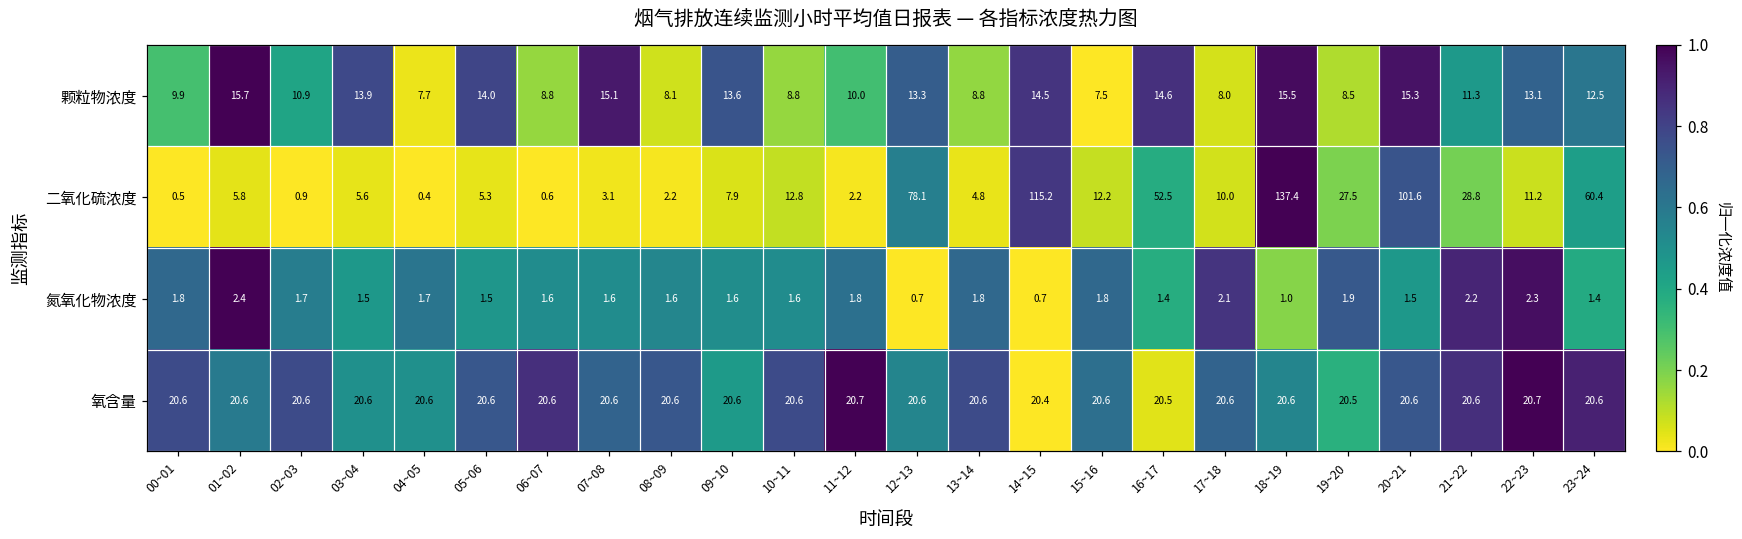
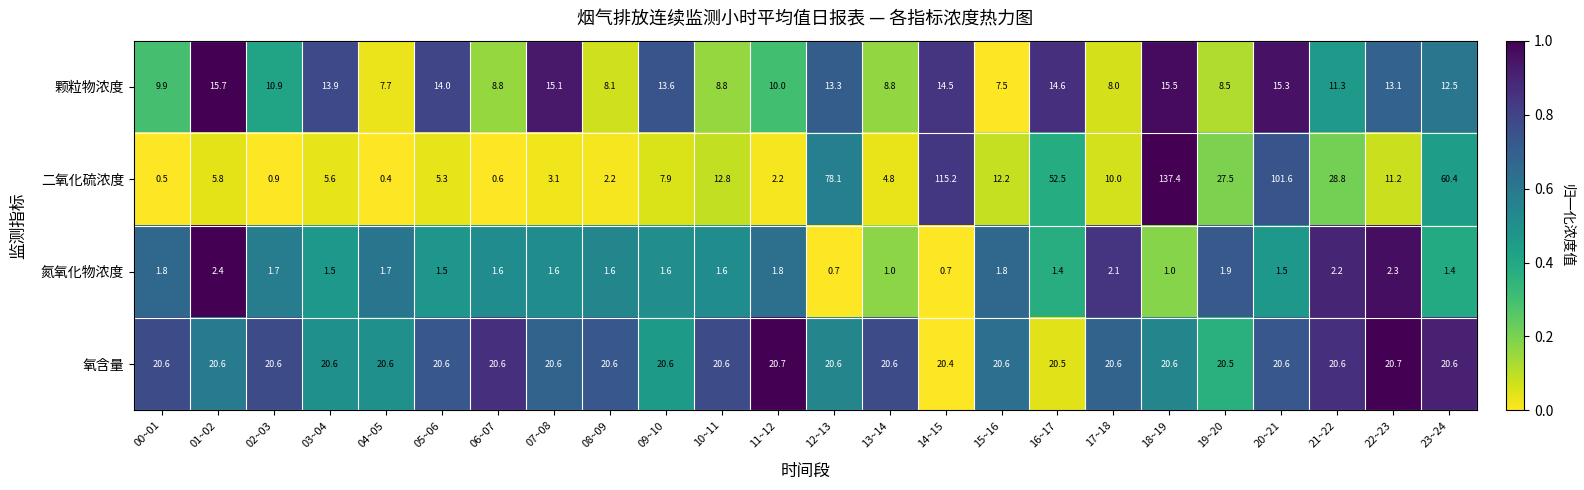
氮氧化物浓度, 13~14: 1.8 -> 1.0
